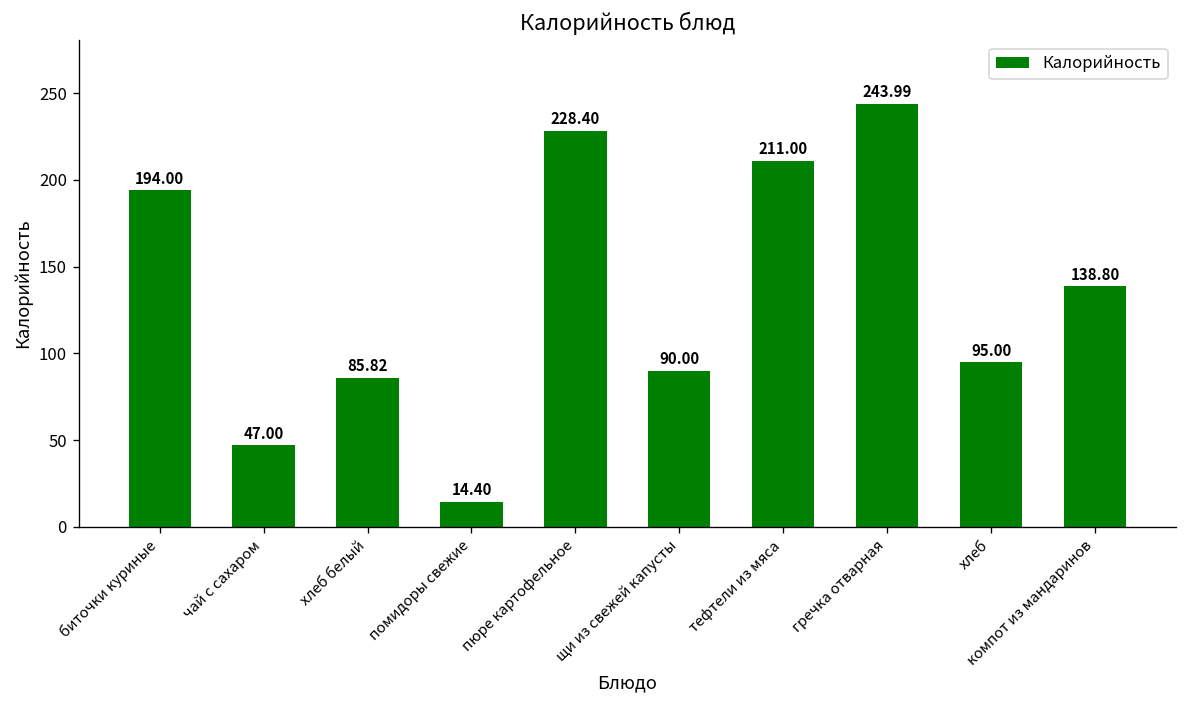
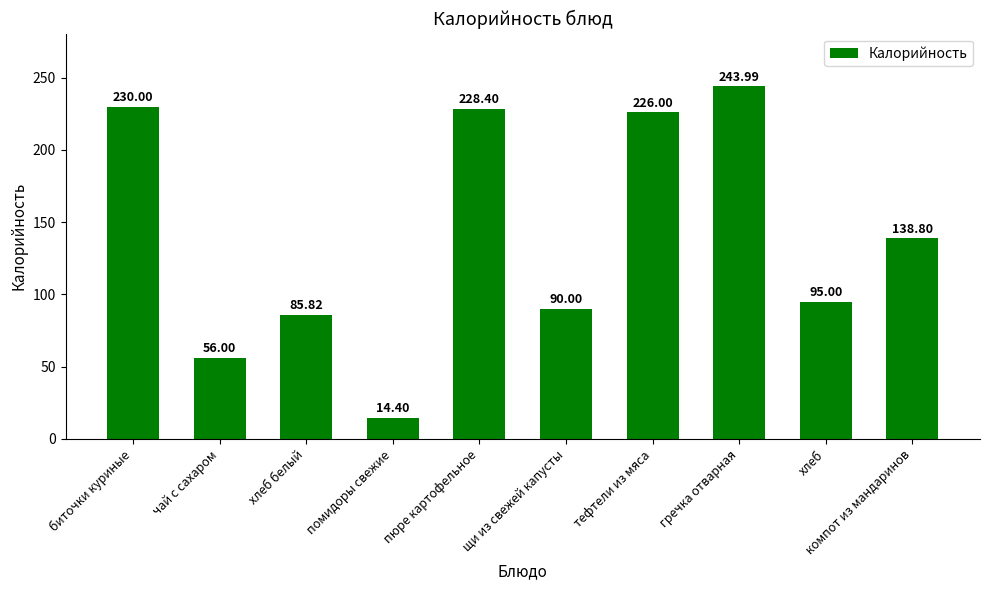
биточки куриные: 194.00 -> 230.00
чай с сахаром: 47.00 -> 56.00
тефтели из мяса: 211.00 -> 226.00
